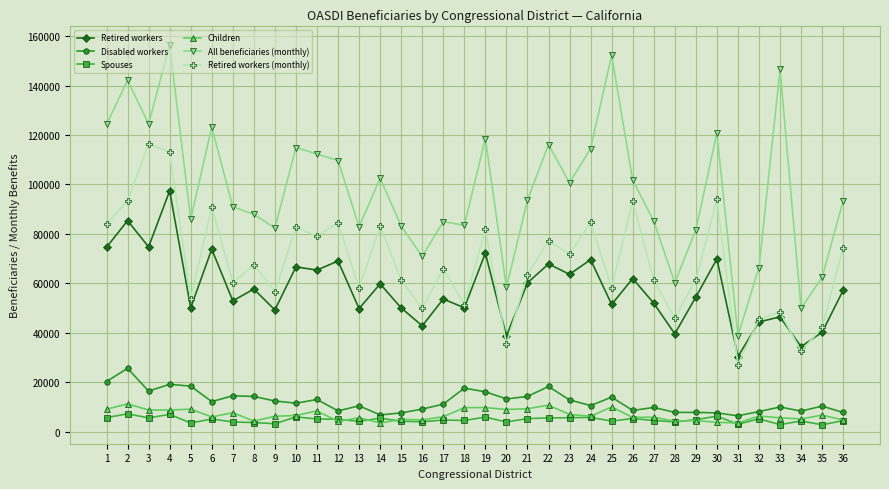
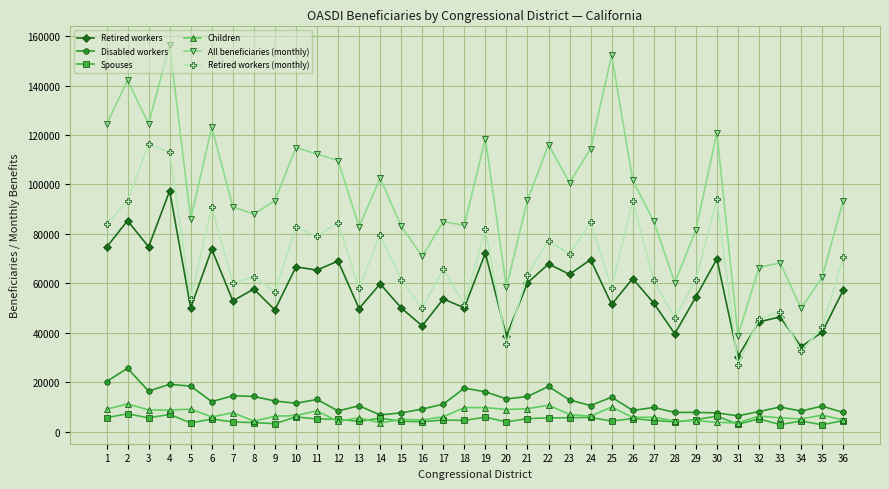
Retired workers (monthly), 8: 68000 -> 63000
All beneficiaries (monthly), 9: 82000 -> 93000
Retired workers (monthly), 14: 83000 -> 80000
All beneficiaries (monthly), 33: 146000 -> 68000
Retired workers (monthly), 36: 74000 -> 70000
